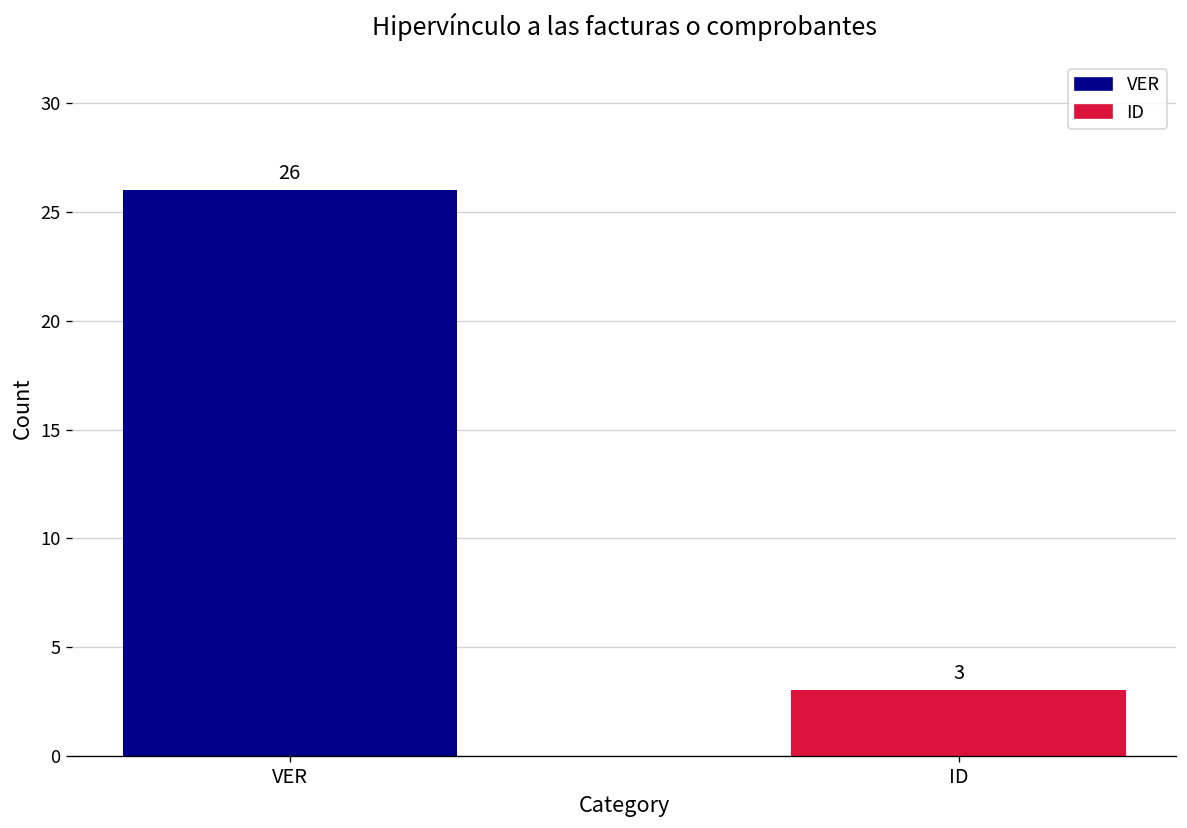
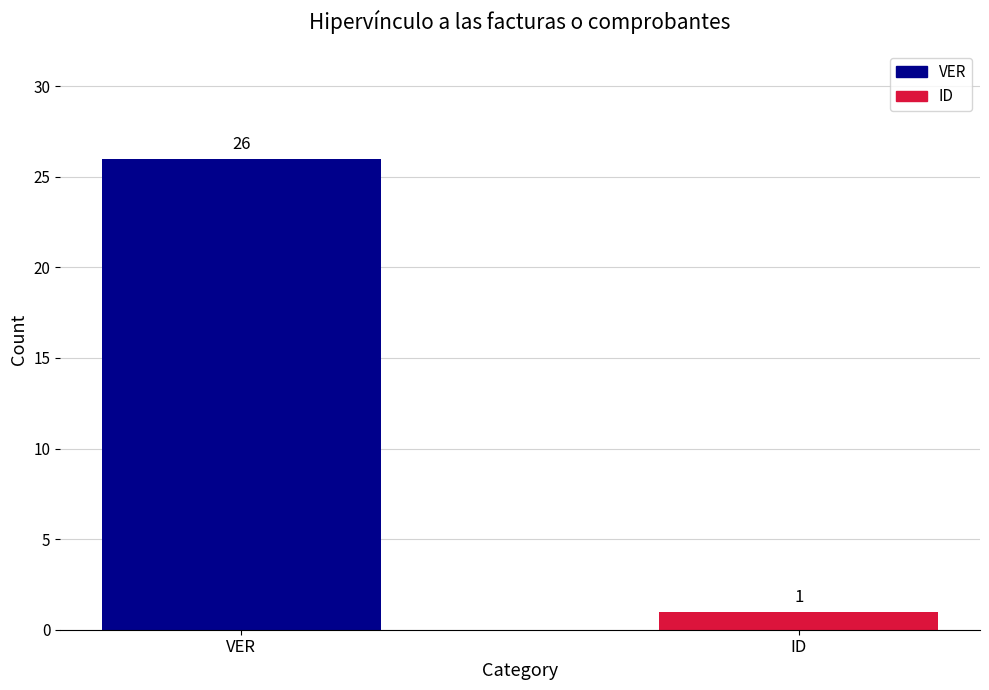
ID: 3 -> 1
